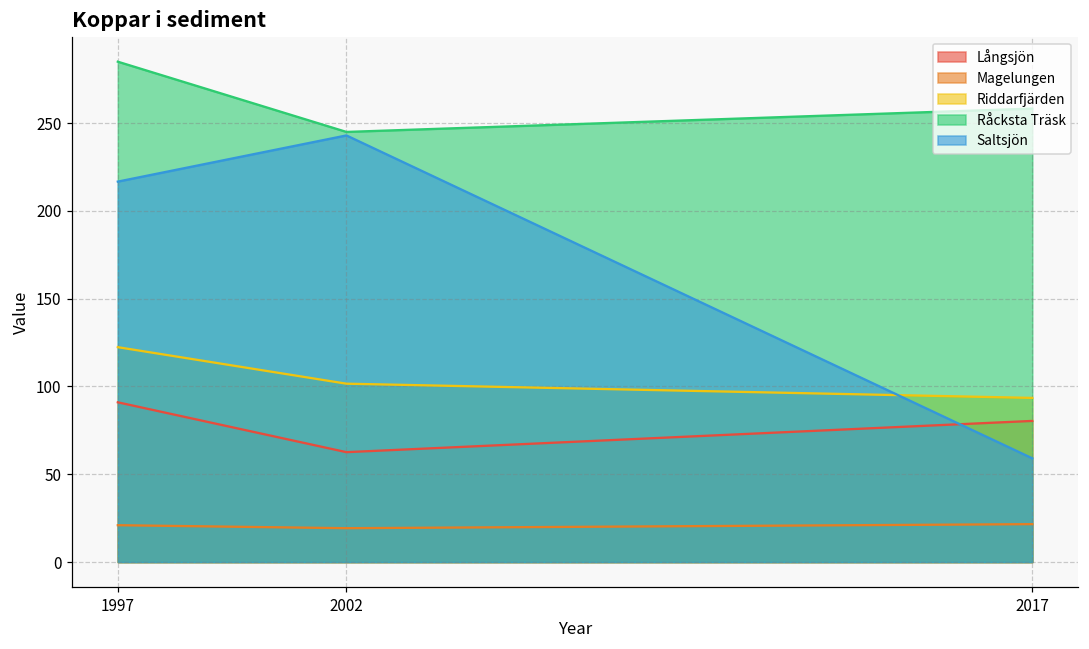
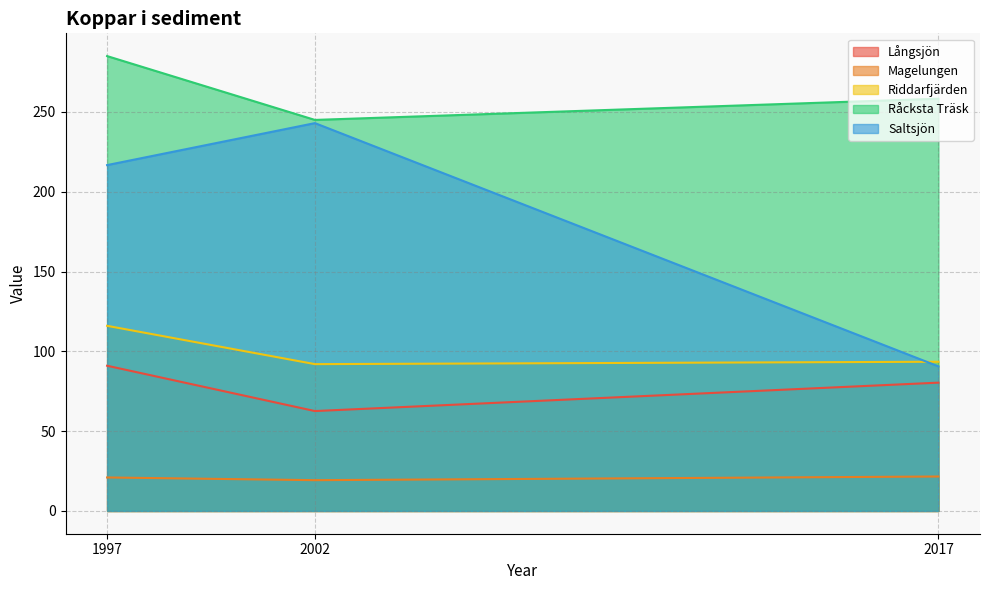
Riddarfjärden, 1997: 122 -> 116
Riddarfjärden, 2002: 102 -> 92
Saltsjön, 2017: 59 -> 91
